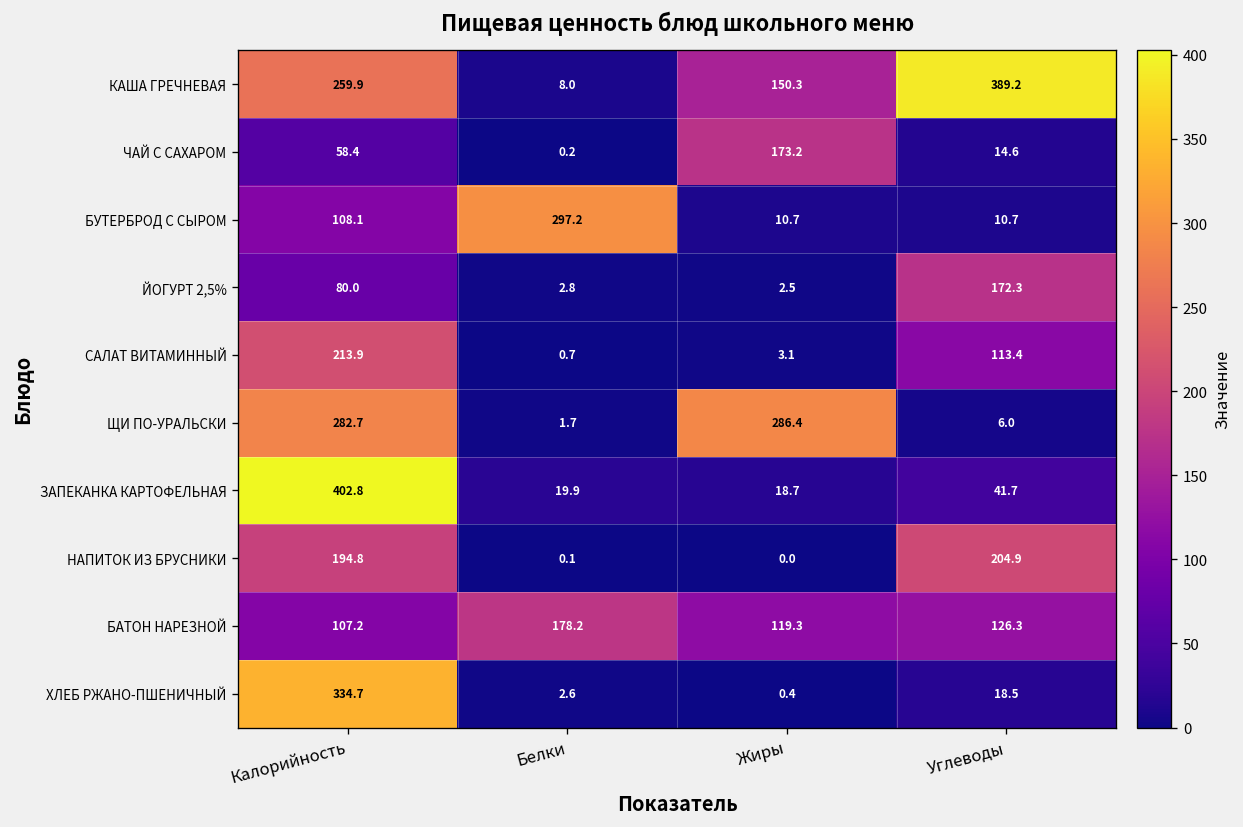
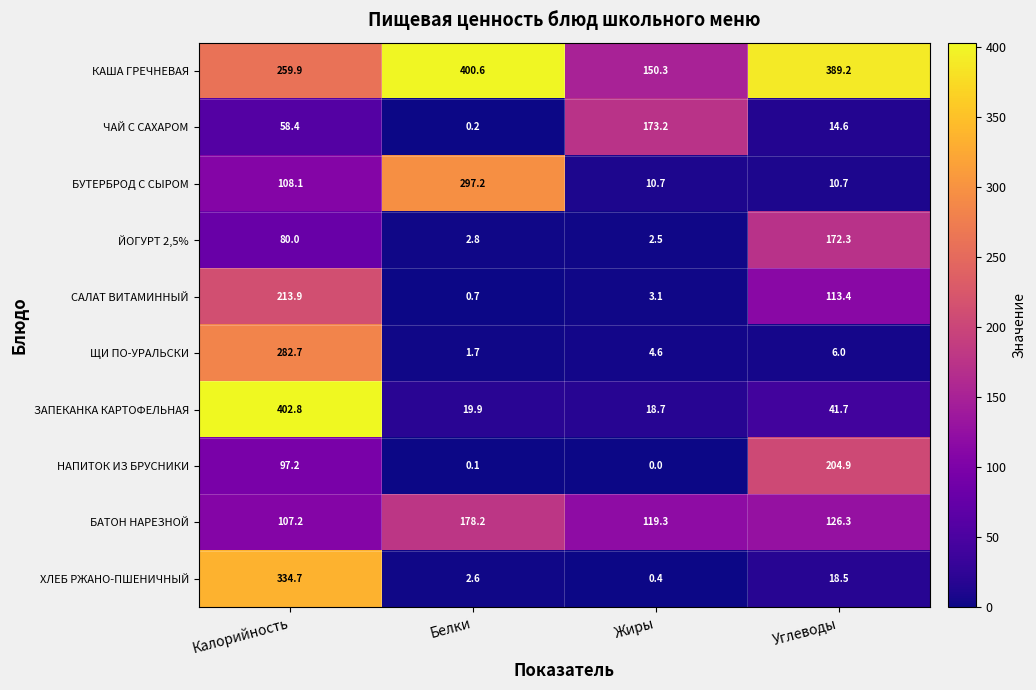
КАША ГРЕЧНЕВАЯ, Белки: 8.0 -> 400.6
ЩИ ПО-УРАЛЬСКИ, Жиры: 286.4 -> 4.6
НАПИТОК ИЗ БРУСНИКИ, Калорийность: 194.8 -> 97.2
